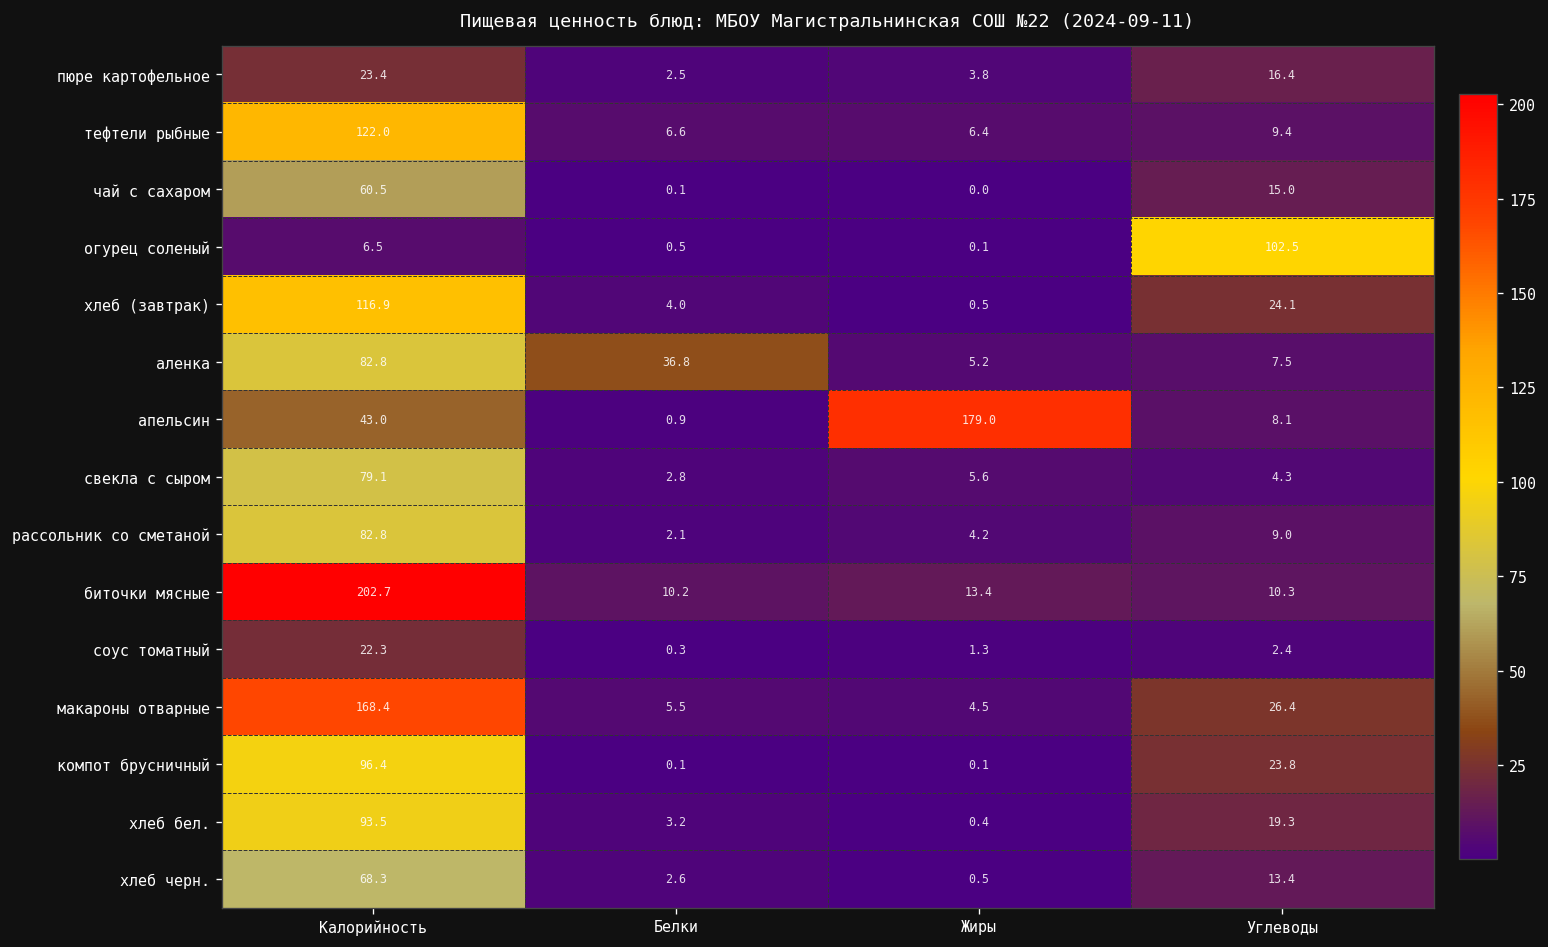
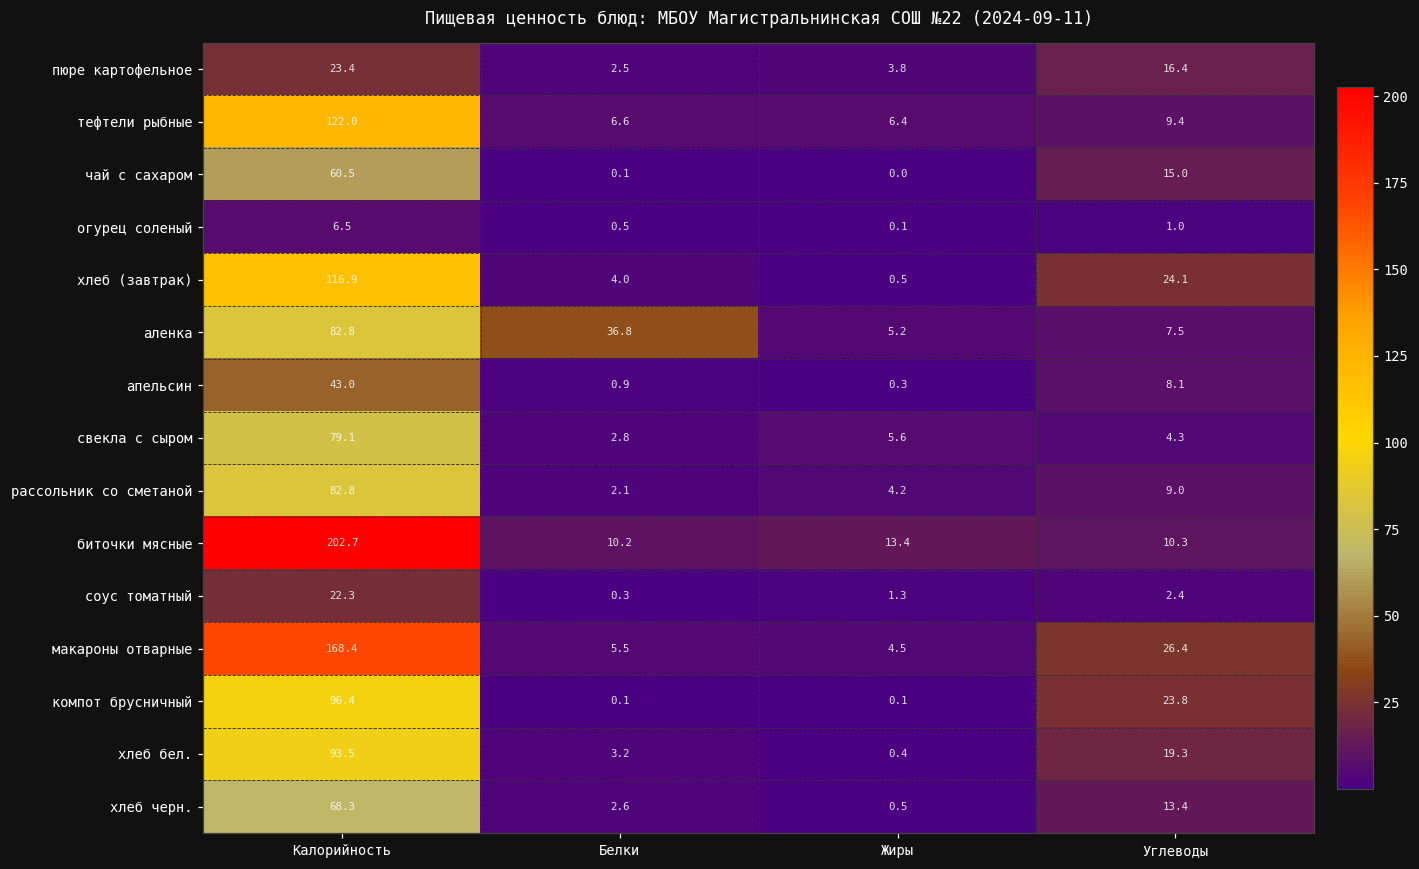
огурец соленый, Углеводы: 102.5 -> 1.0
апельсин, Жиры: 179.0 -> 0.3
